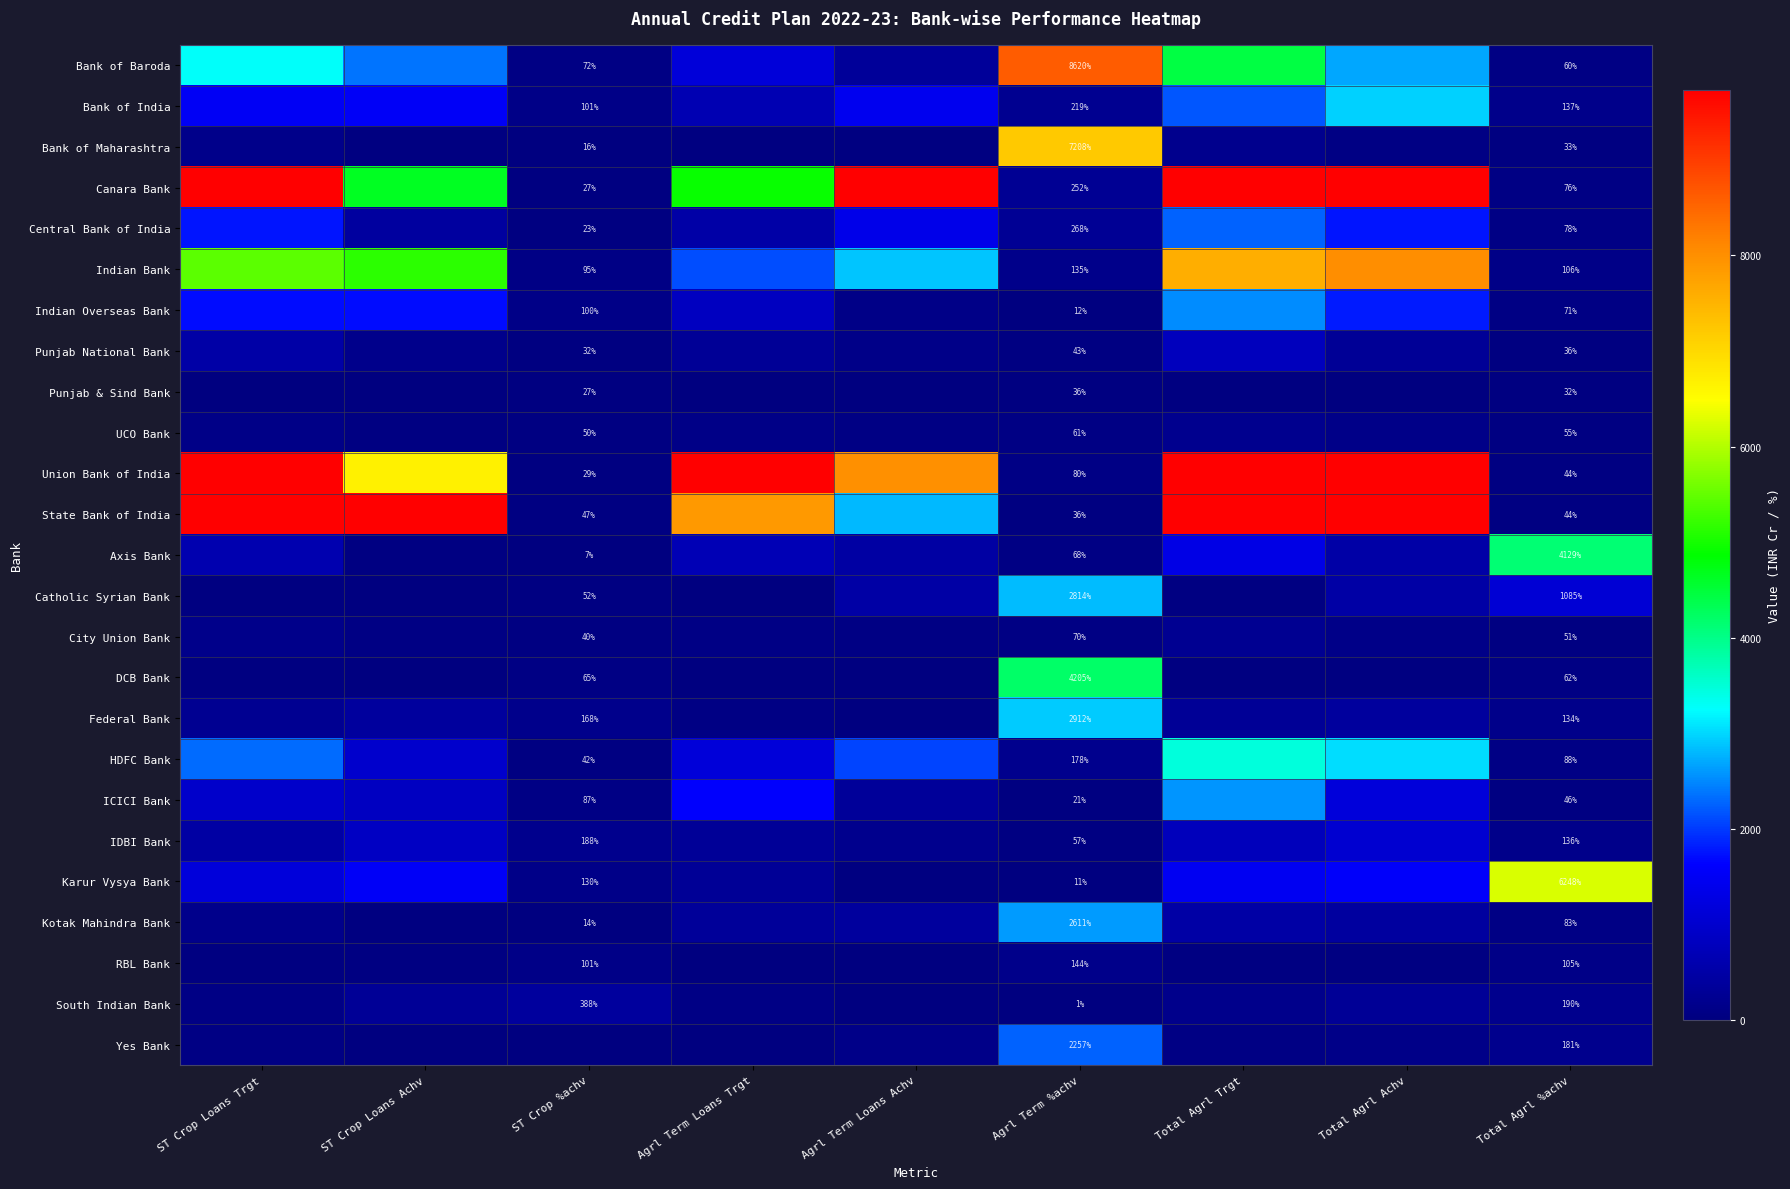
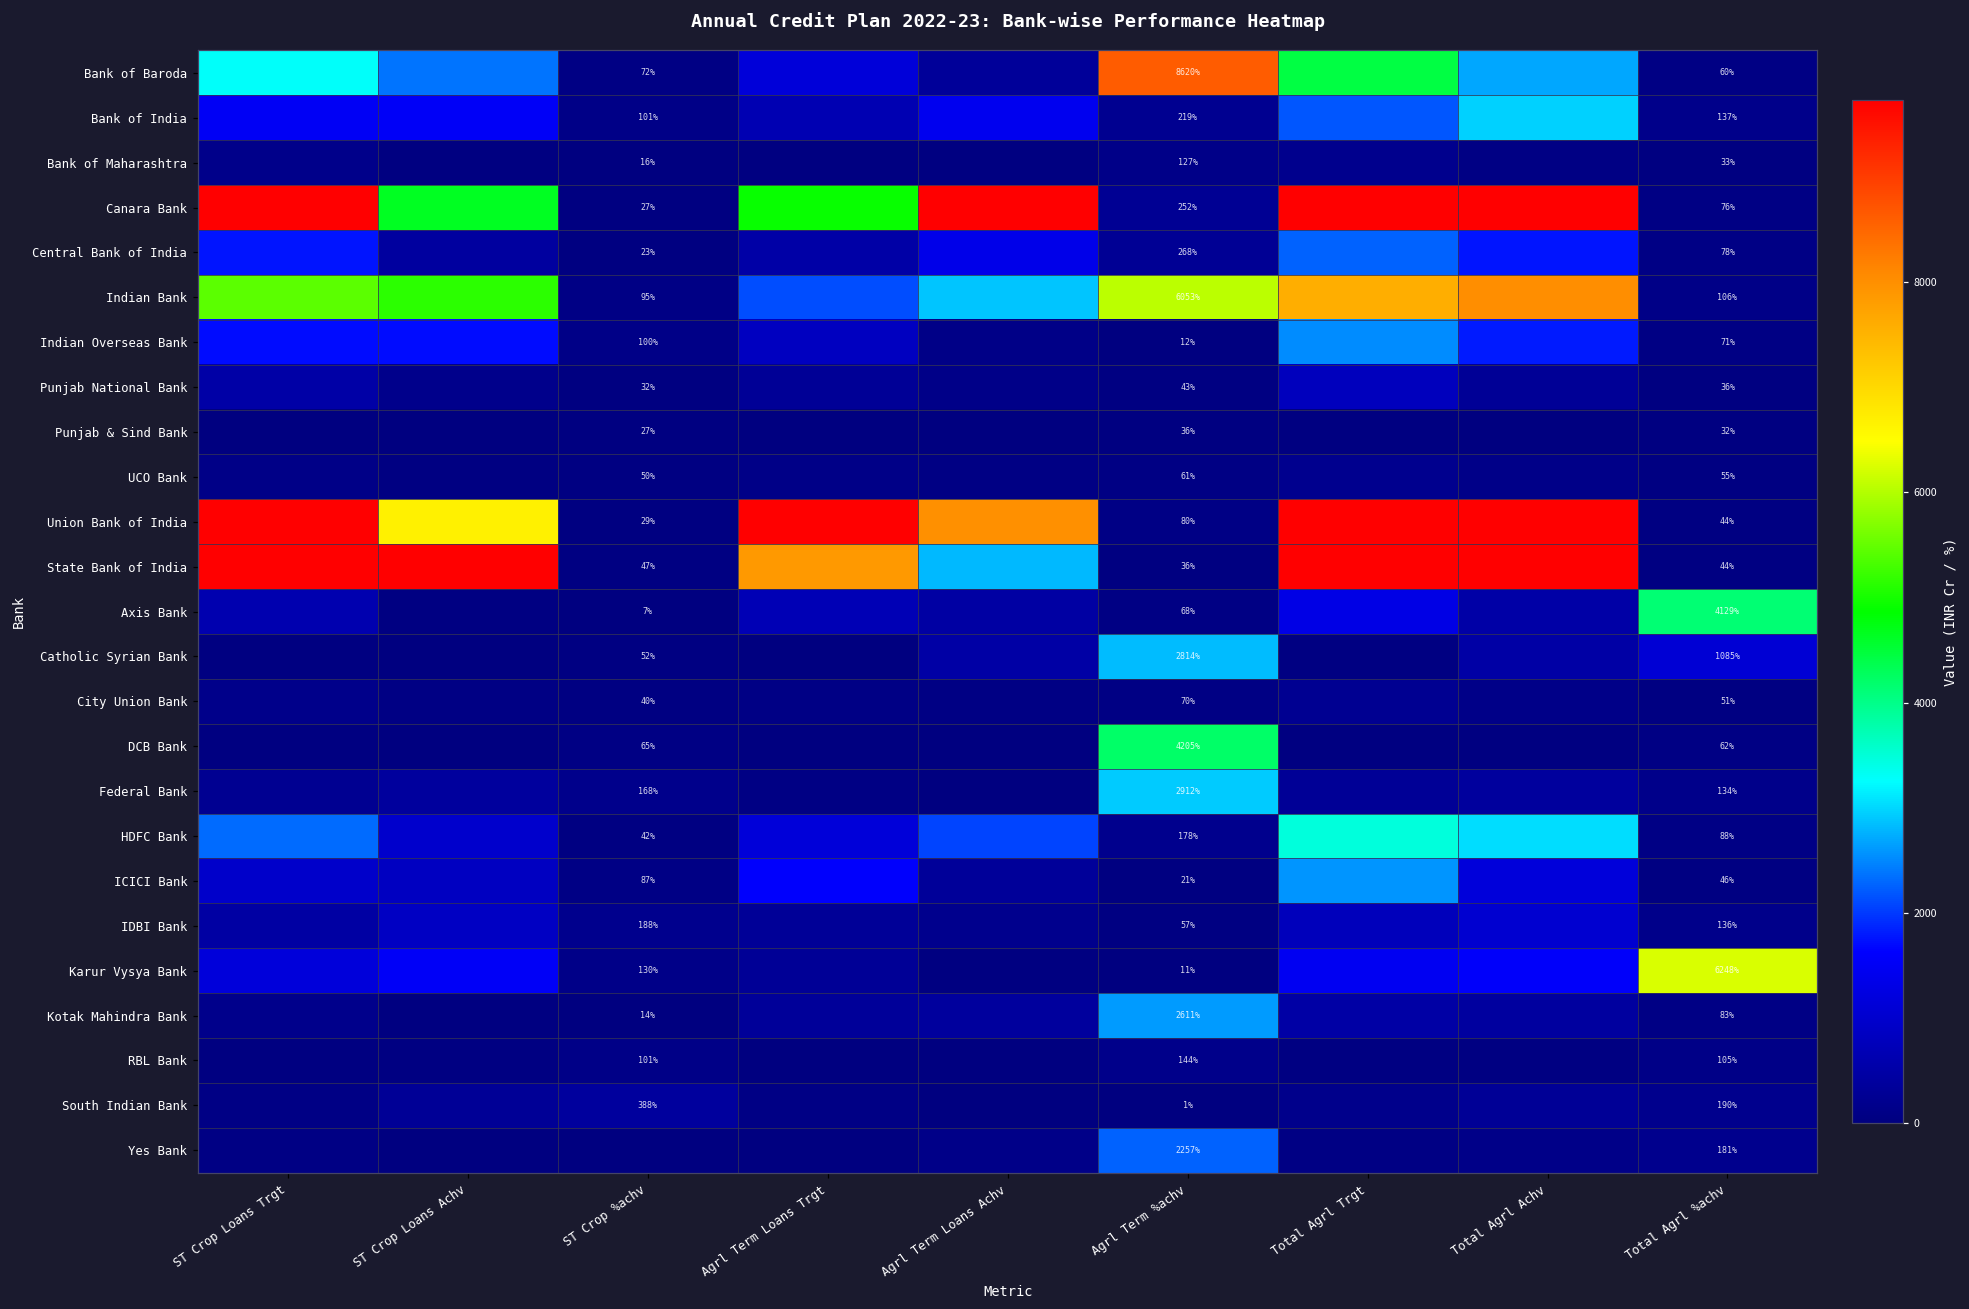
Bank of Maharashtra, Agrl Term %achv: 7208% -> 127%
Indian Bank, Agrl Term %achv: 135% -> 6053%
